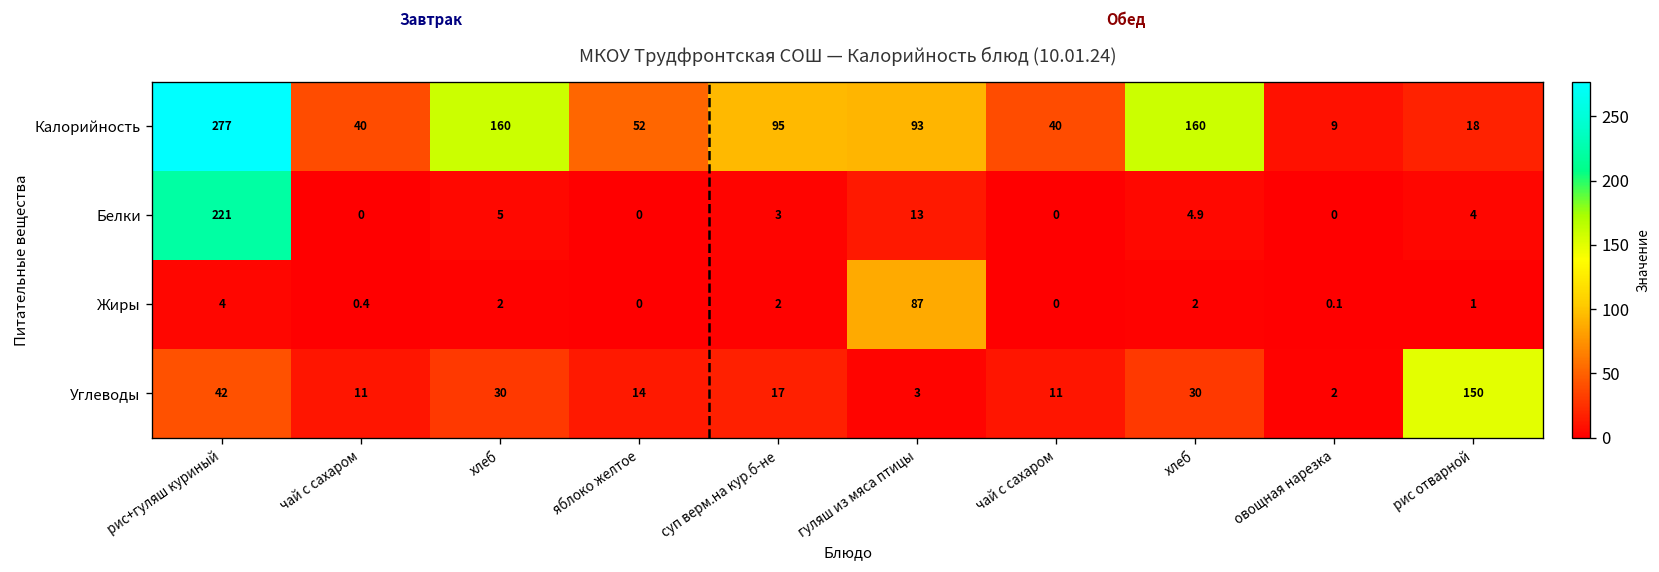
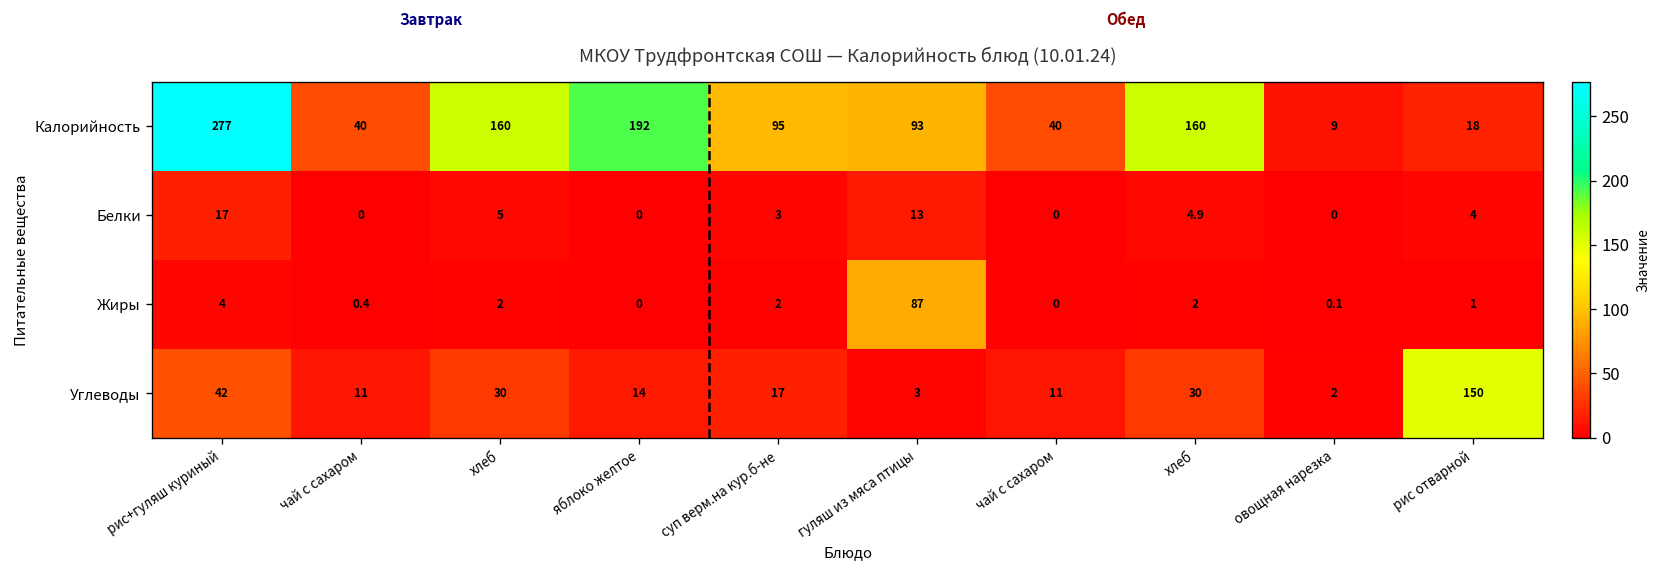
Калорийность, яблоко желтое: 52 -> 192
Белки, рис+гуляш куриный: 221 -> 17
